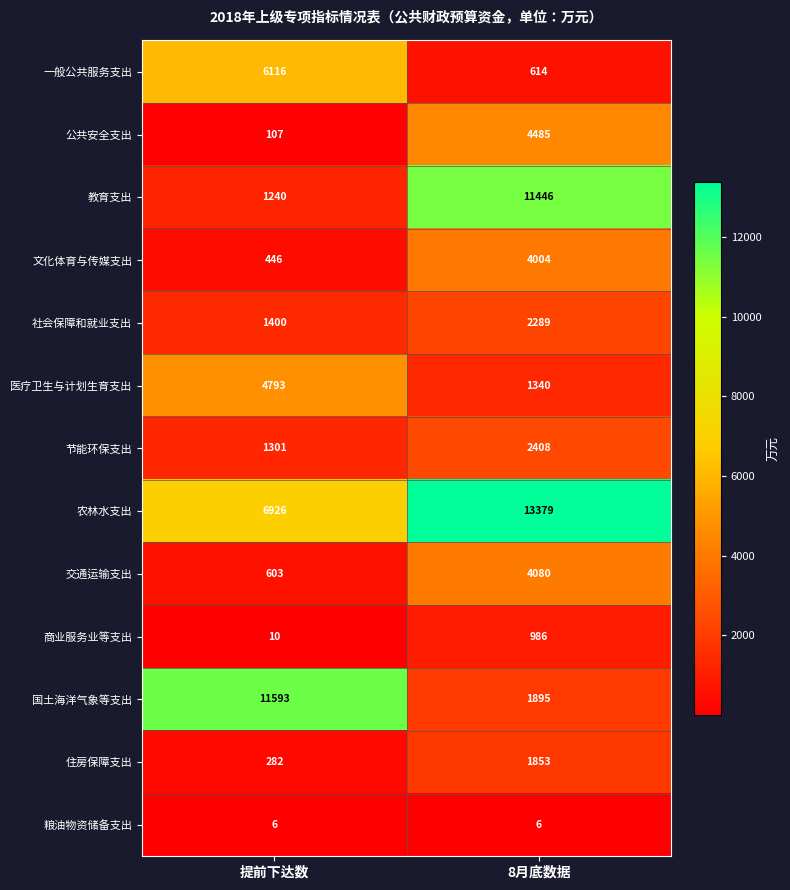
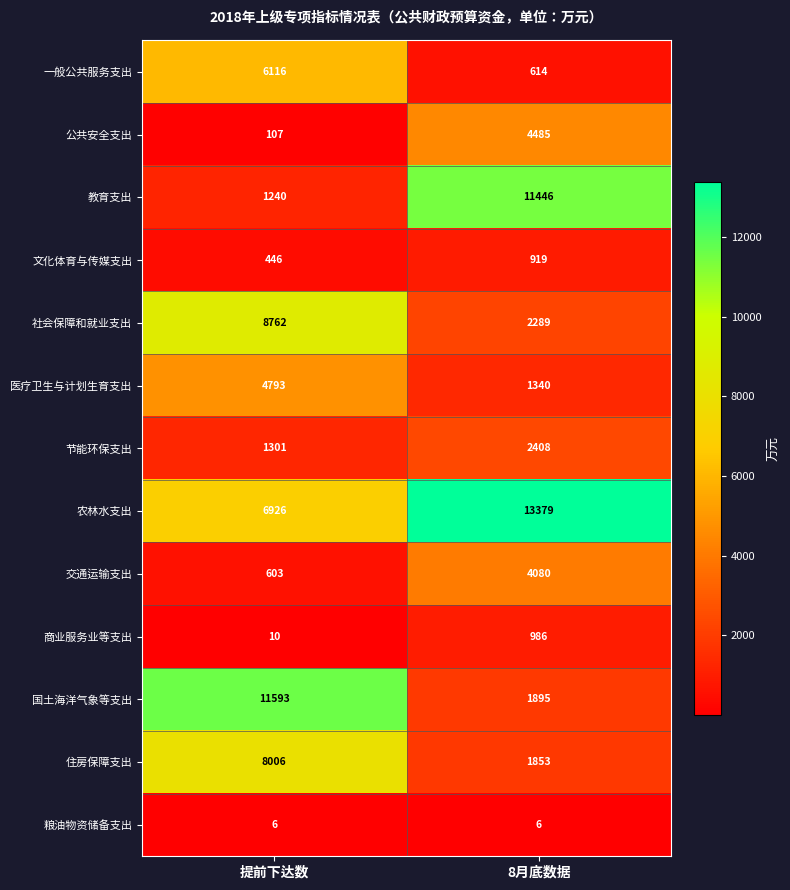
文化体育与传媒支出, 8月底数据: 4004 -> 919
社会保障和就业支出, 提前下达数: 1400 -> 8762
住房保障支出, 提前下达数: 282 -> 8006
